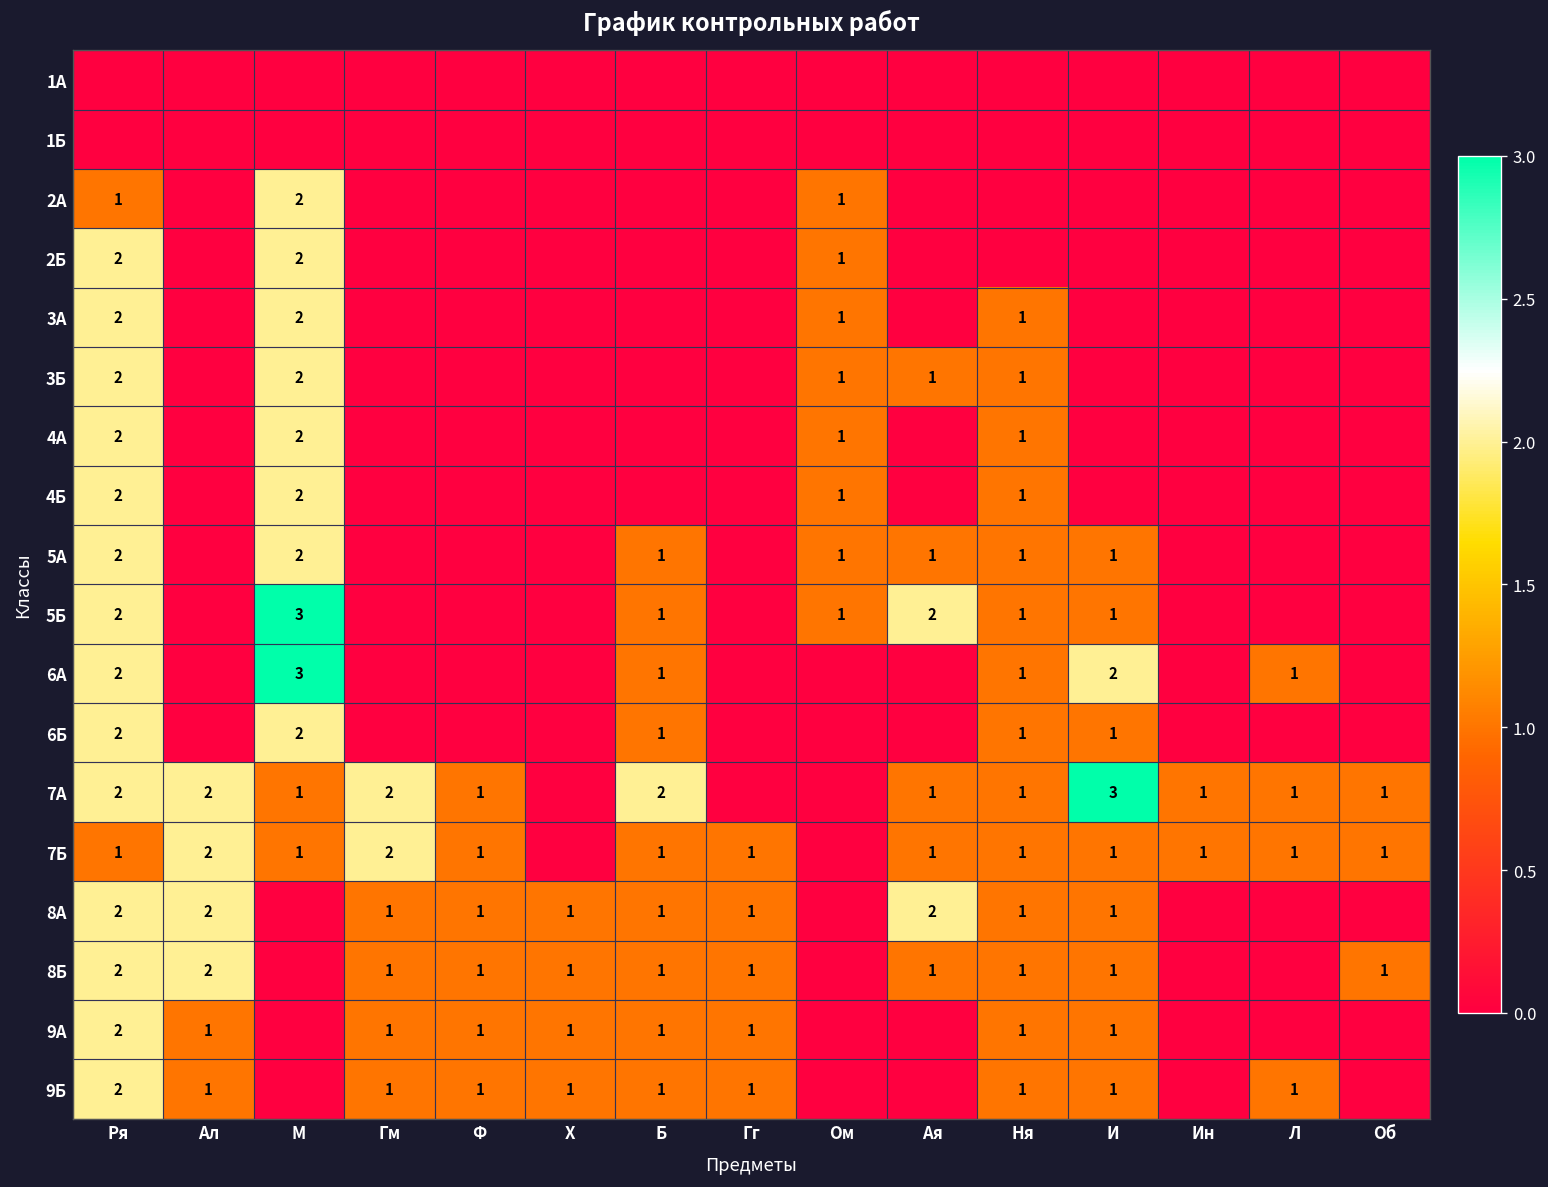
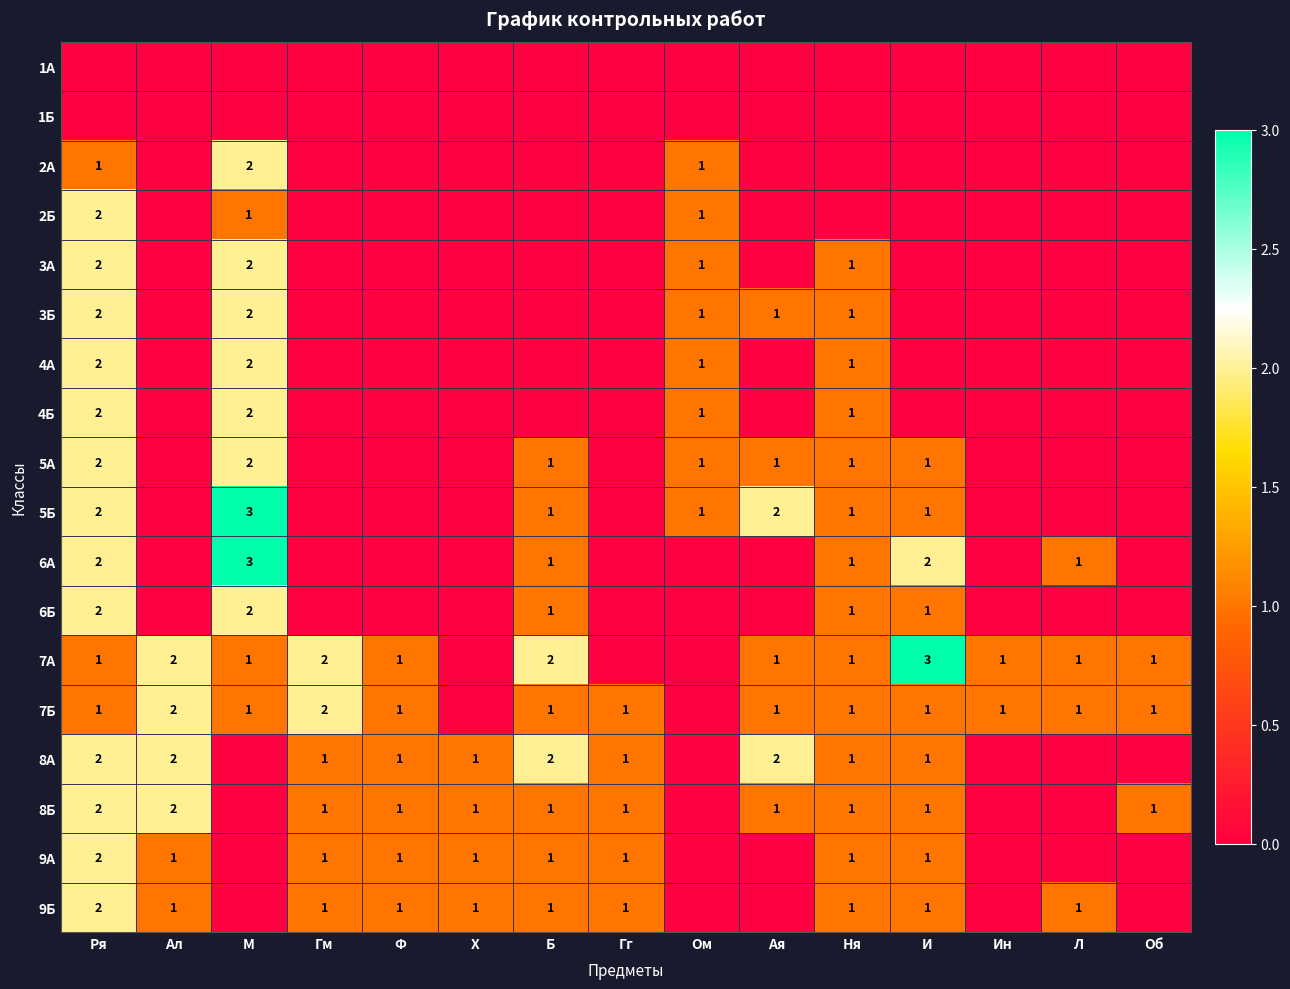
2Б, М: 2 -> 1
7А, Ря: 2 -> 1
8А, Б: 1 -> 2
